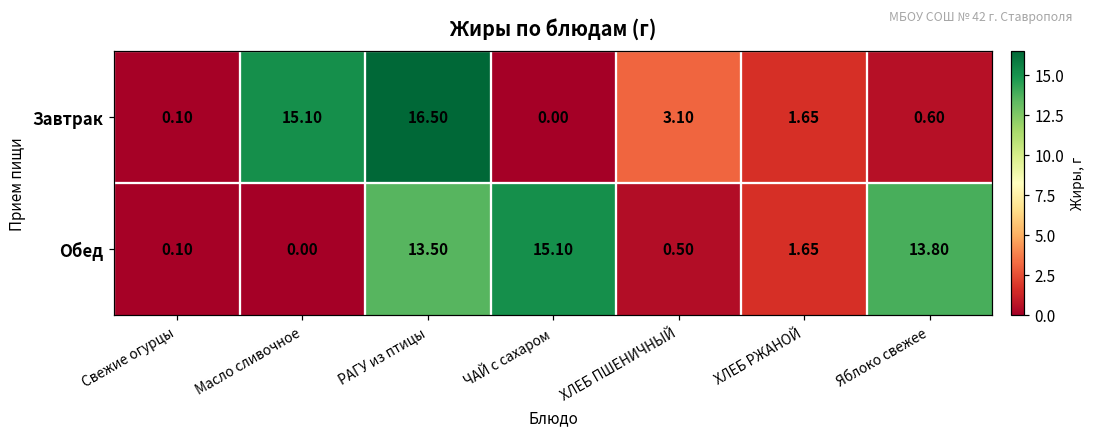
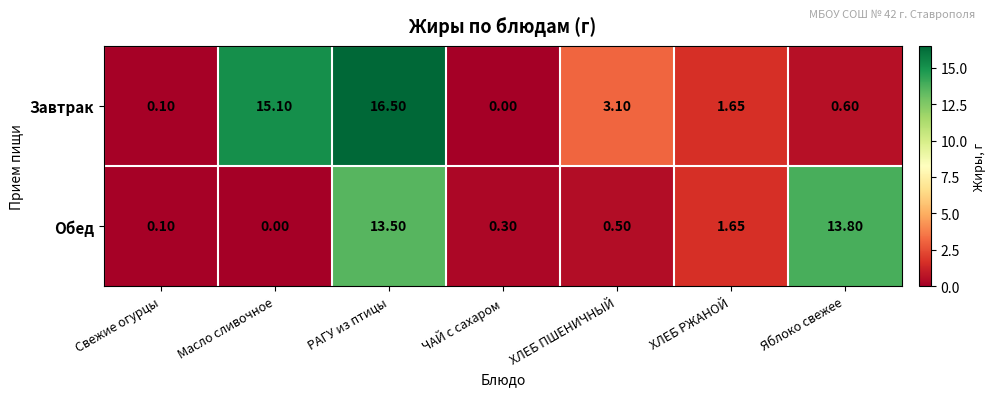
Обед, ЧАЙ с сахаром: 15.10 -> 0.30
